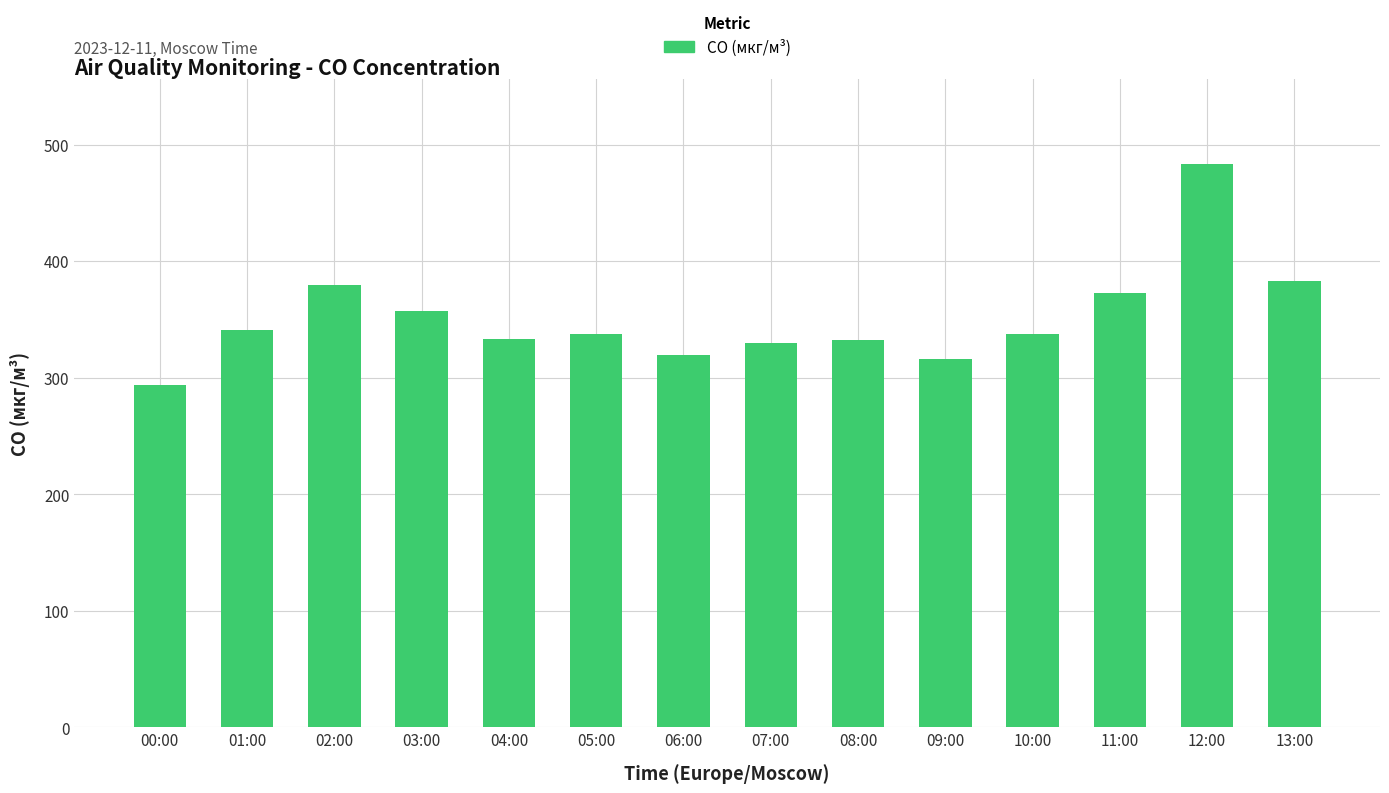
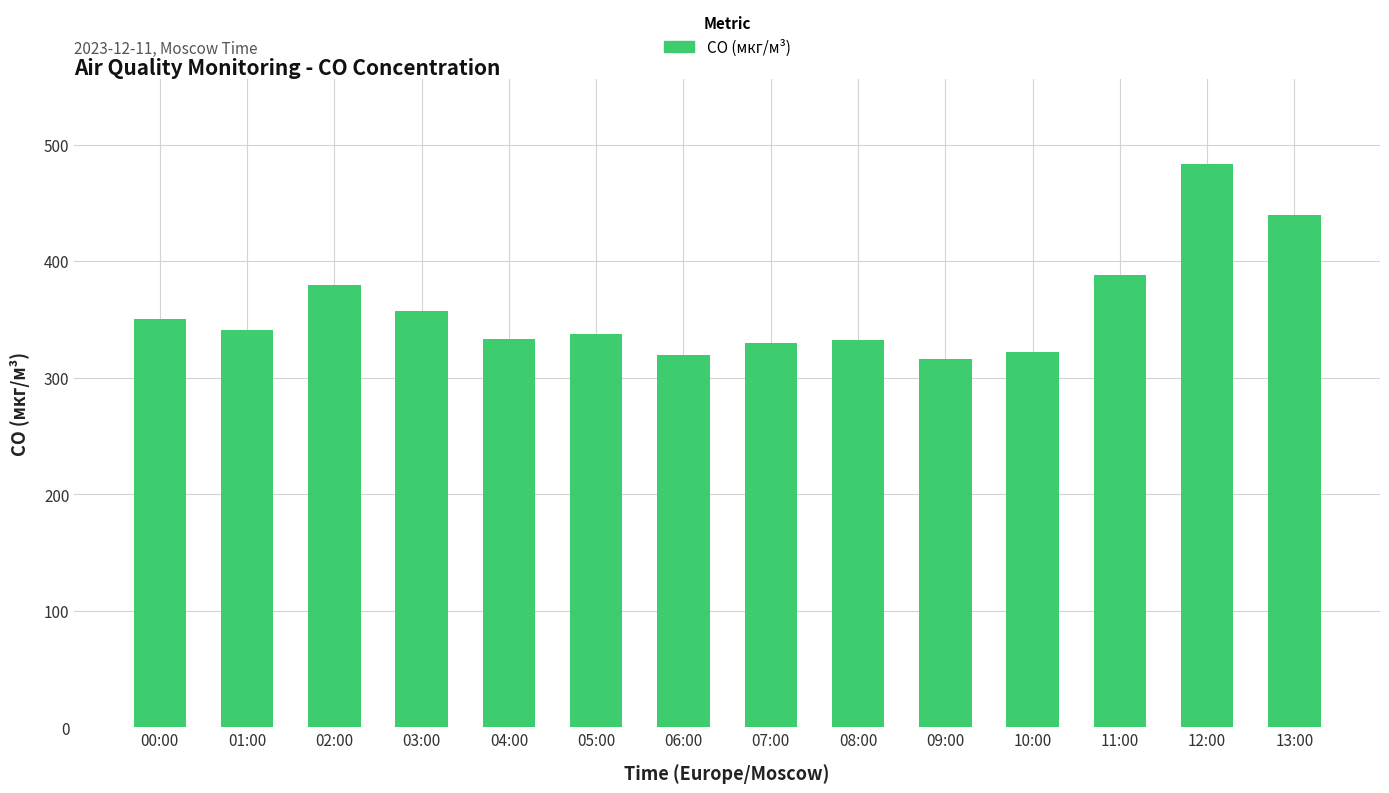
00:00: 293 -> 350
10:00: 338 -> 322
11:00: 372 -> 388
13:00: 383 -> 439
